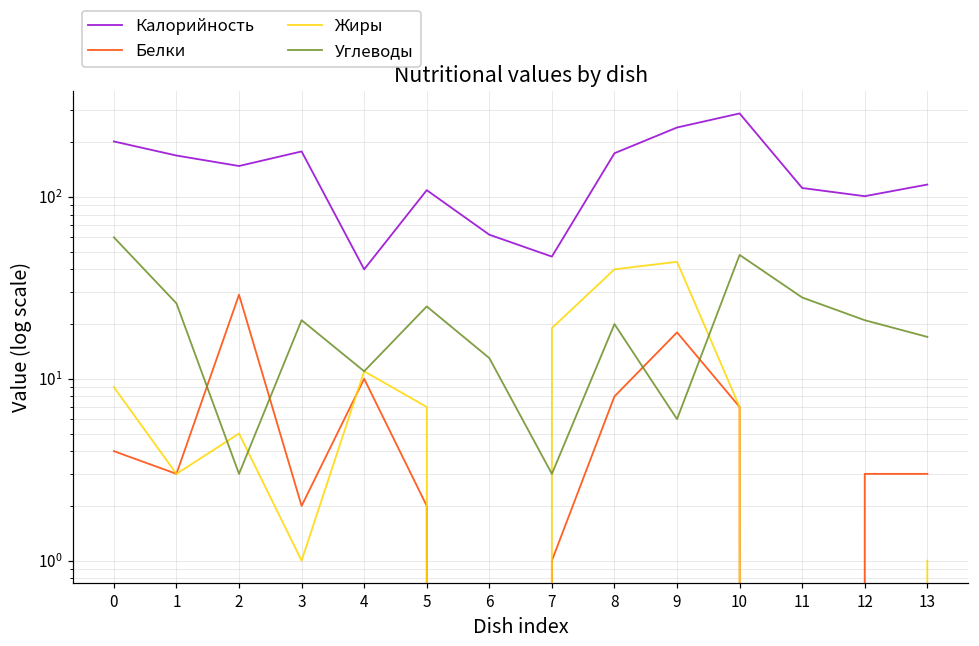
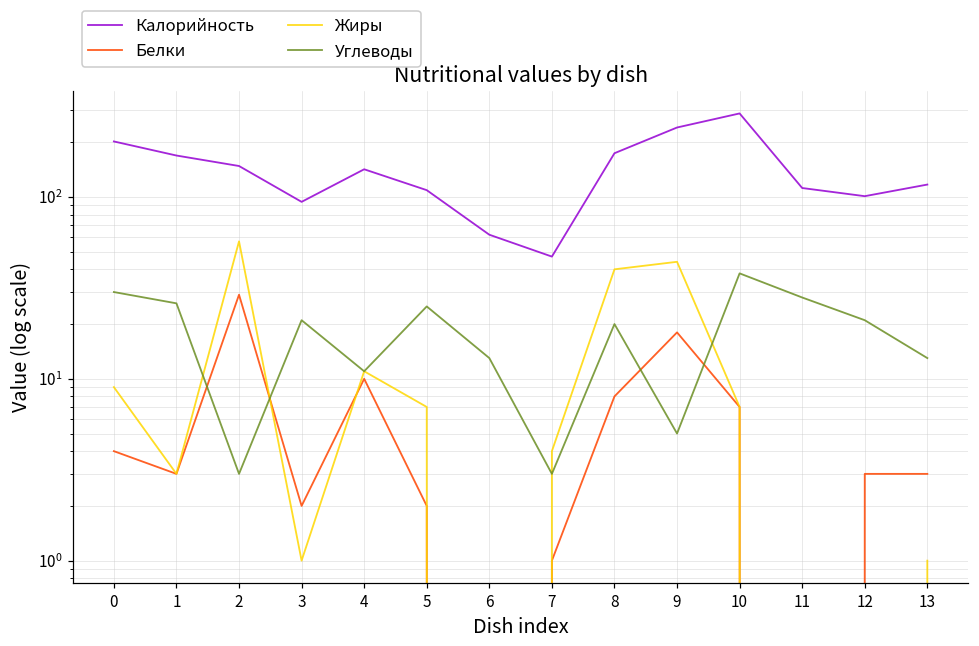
Углеводы, 0: 60 -> 30
Жиры, 2: 5 -> 57
Калорийность, 3: 180 -> 90
Калорийность, 4: 40 -> 140
Жиры, 7: 19 -> 4
Углеводы, 9: 6 -> 5
Углеводы, 10: 48 -> 38
Углеводы, 13: 17 -> 13
